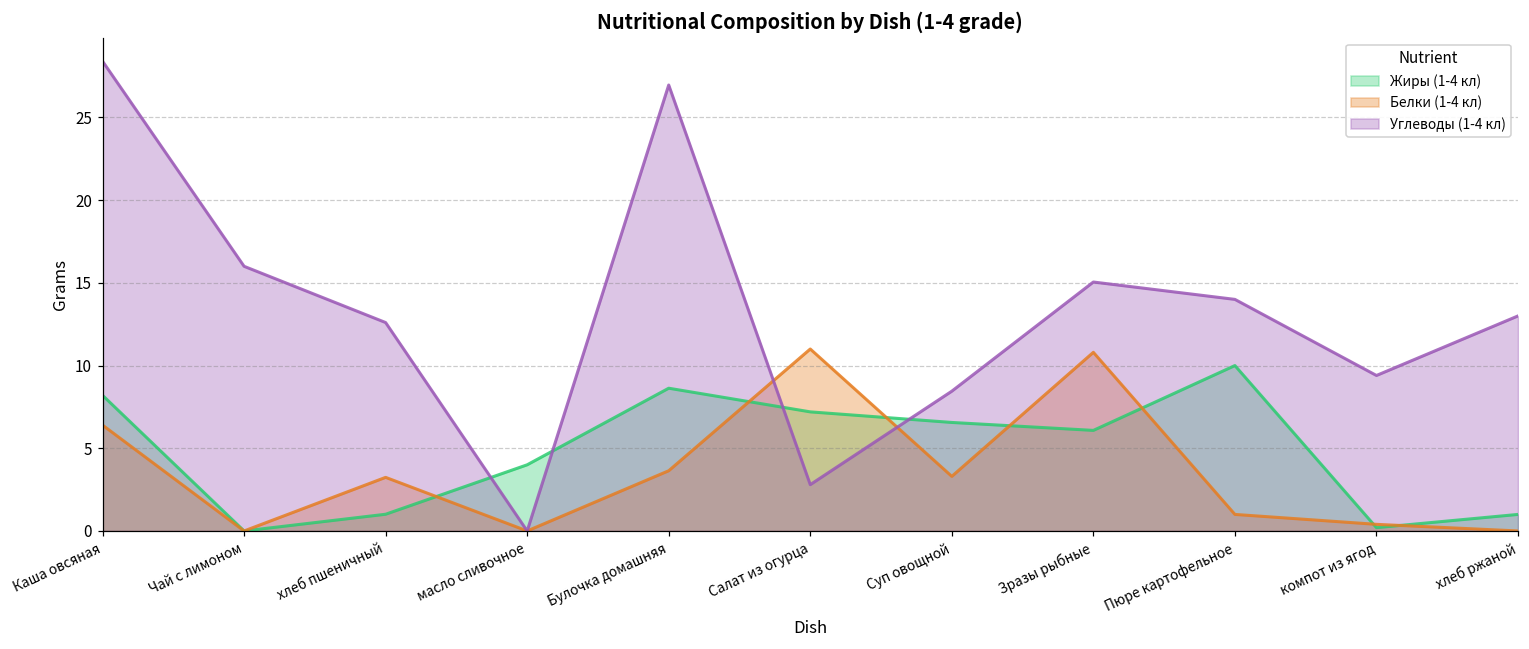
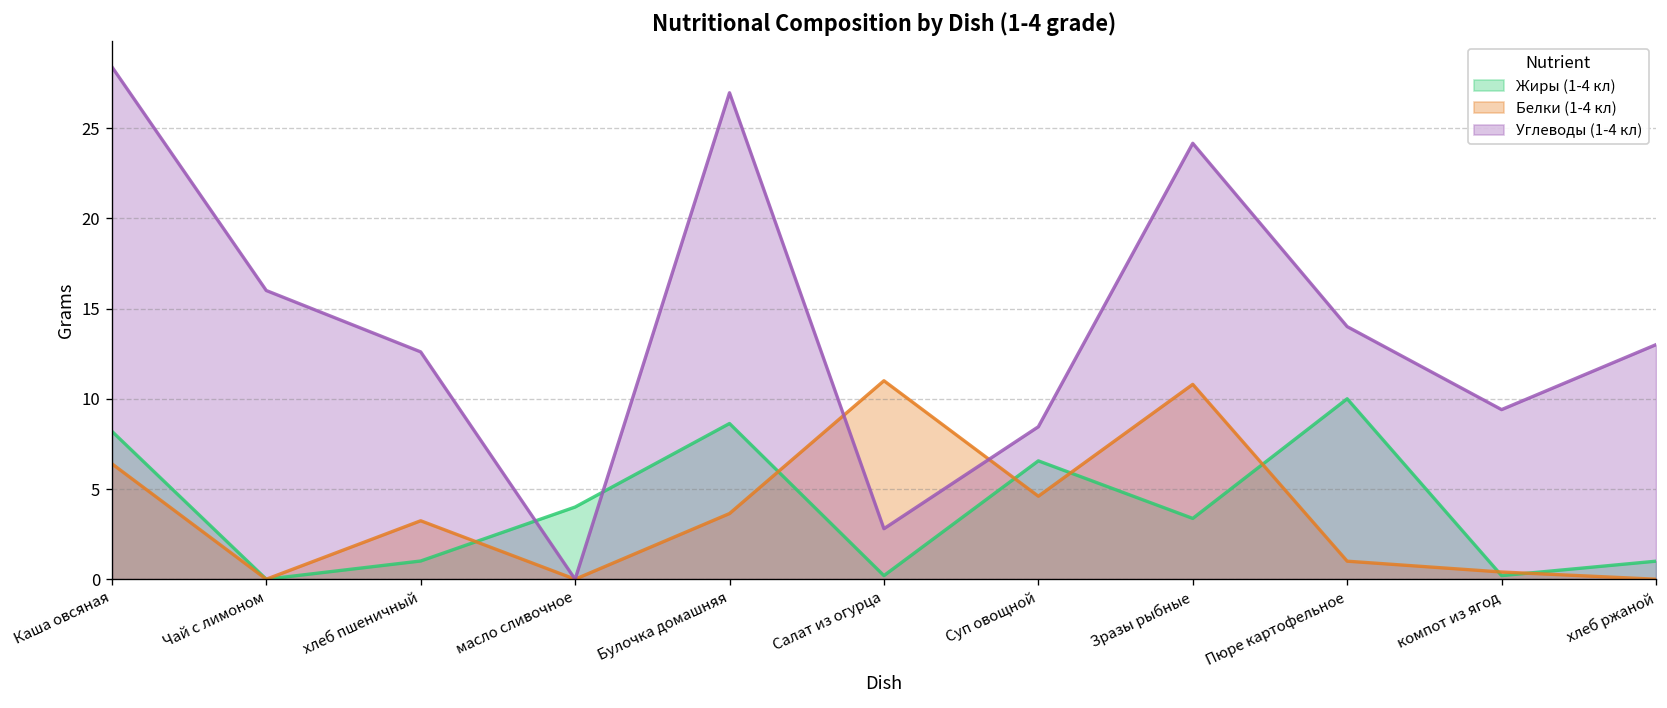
Жиры (1-4 кл), Салат из огурца: 7.2 -> 0.2
Белки (1-4 кл), Суп овощной: 3.3 -> 4.6
Жиры (1-4 кл), Зразы рыбные: 6.1 -> 3.4
Углеводы (1-4 кл), Зразы рыбные: 15.1 -> 24.2
